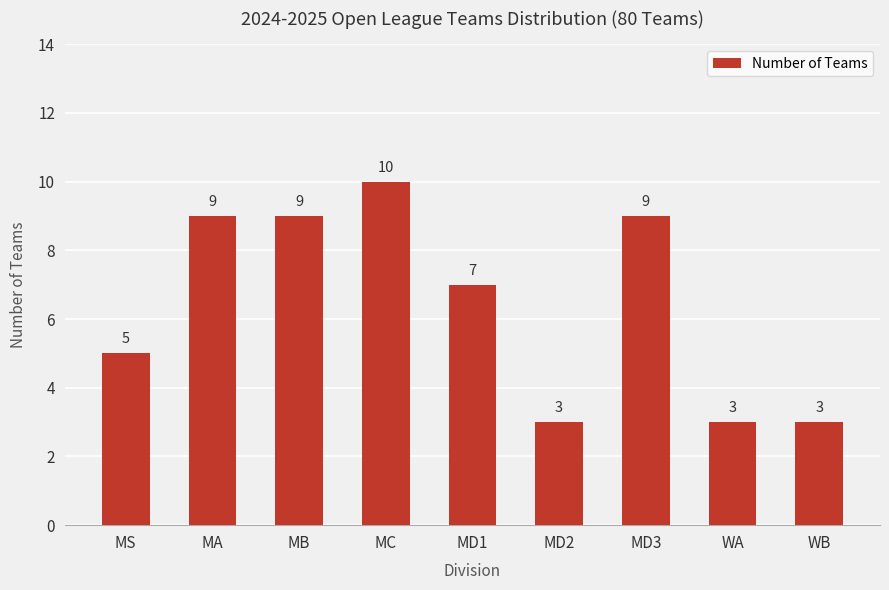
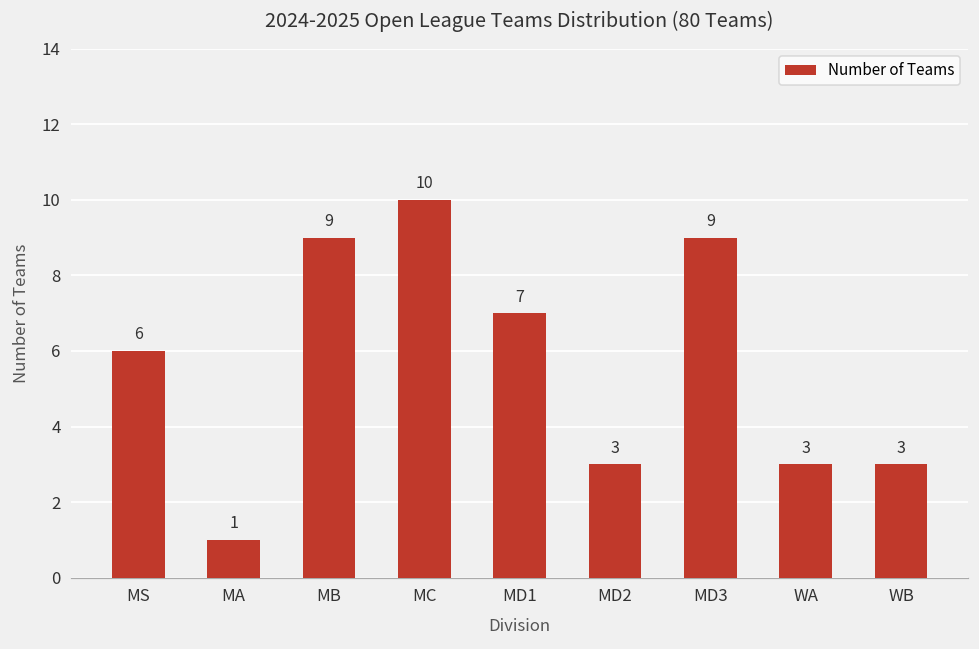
MS: 5 -> 6
MA: 9 -> 1
